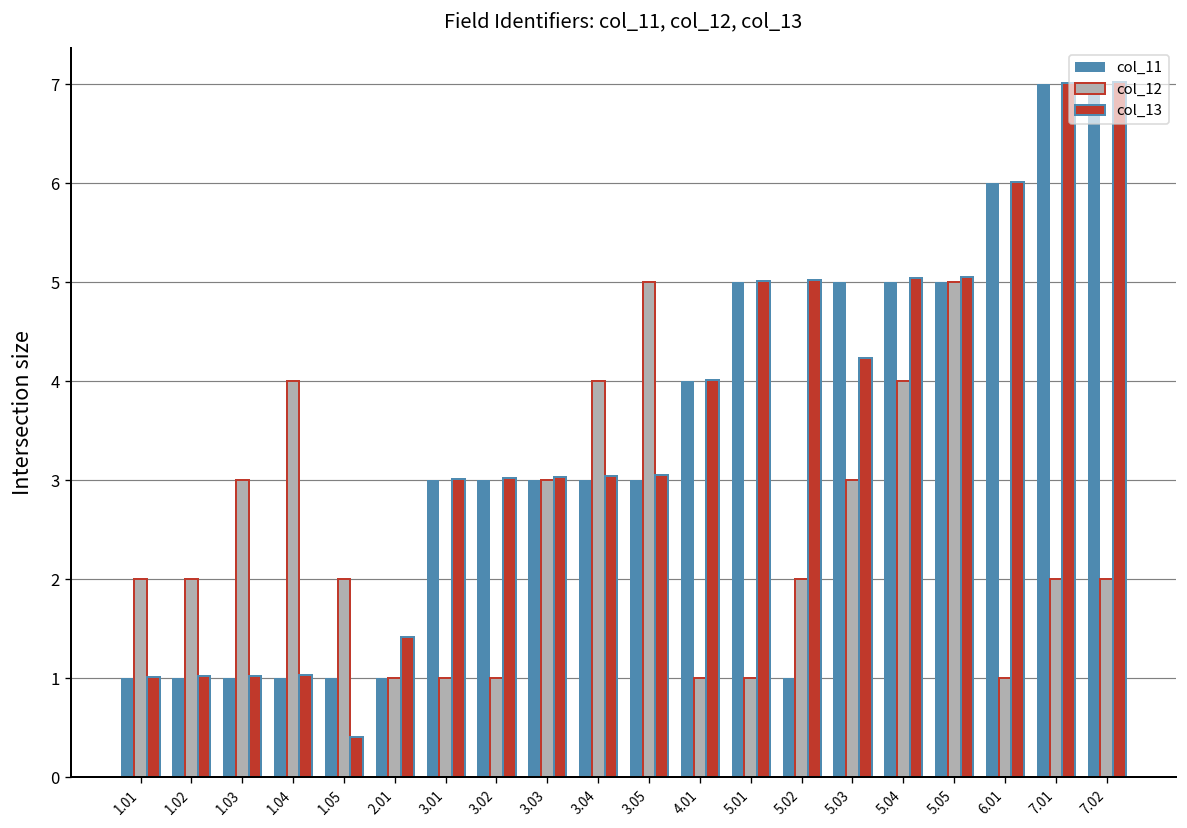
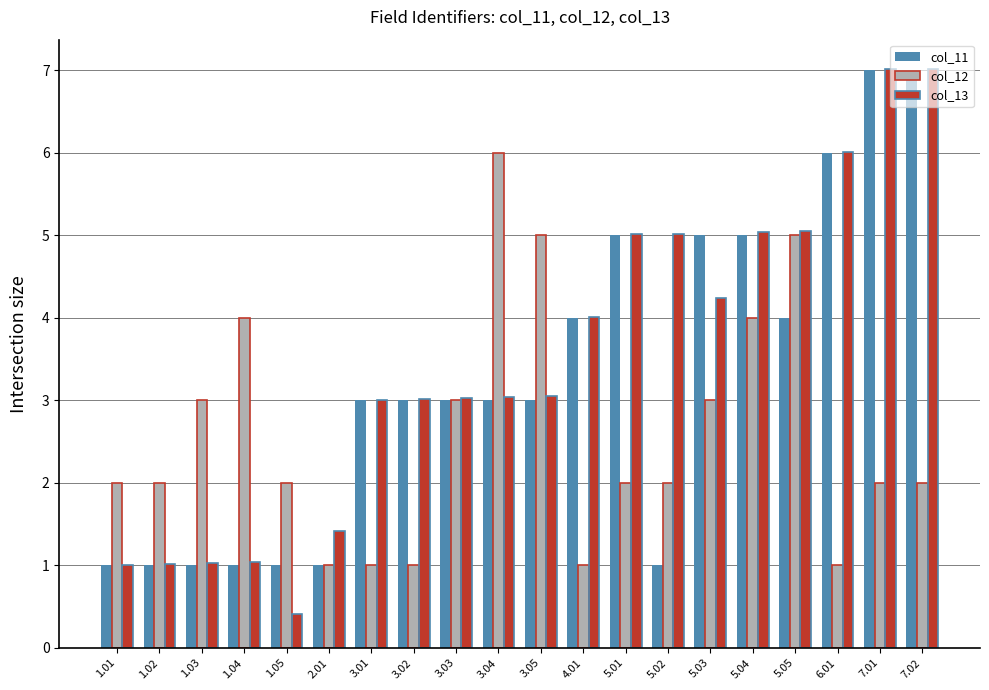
col_12, 3.04: 4 -> 6
col_12, 5.01: 1 -> 2
col_11, 5.05: 5 -> 4
